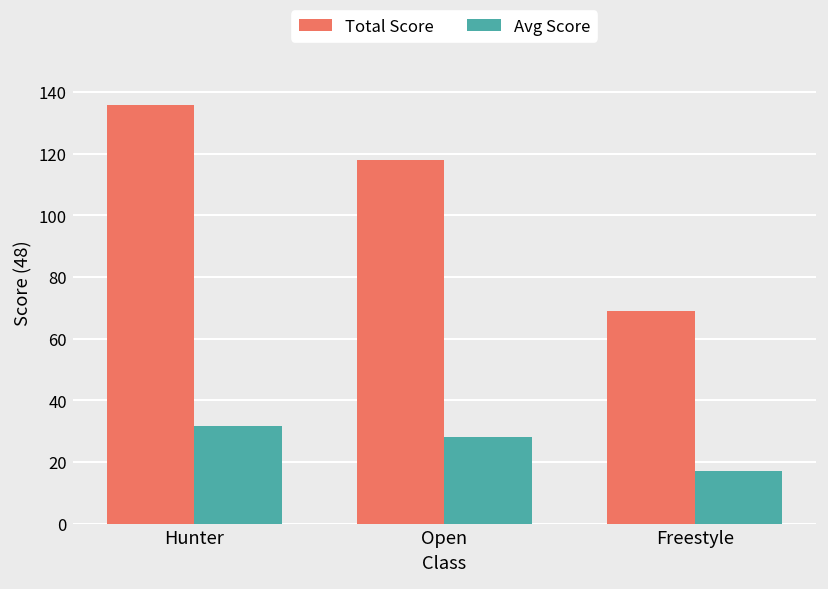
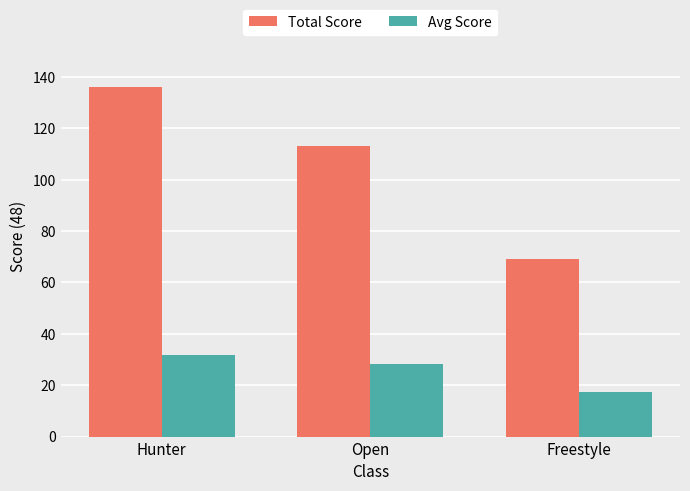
Total Score, Open: 118 -> 113
